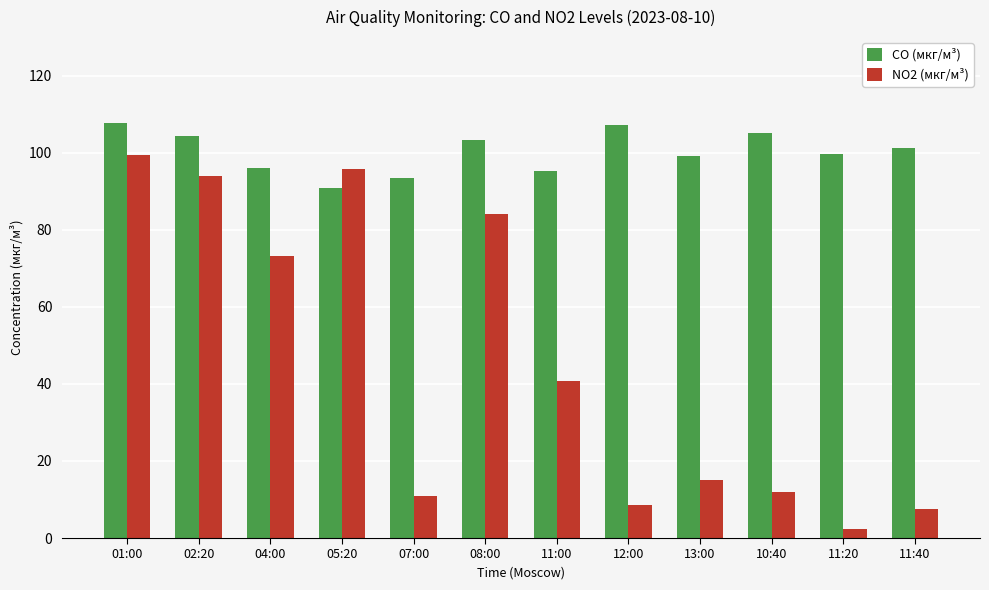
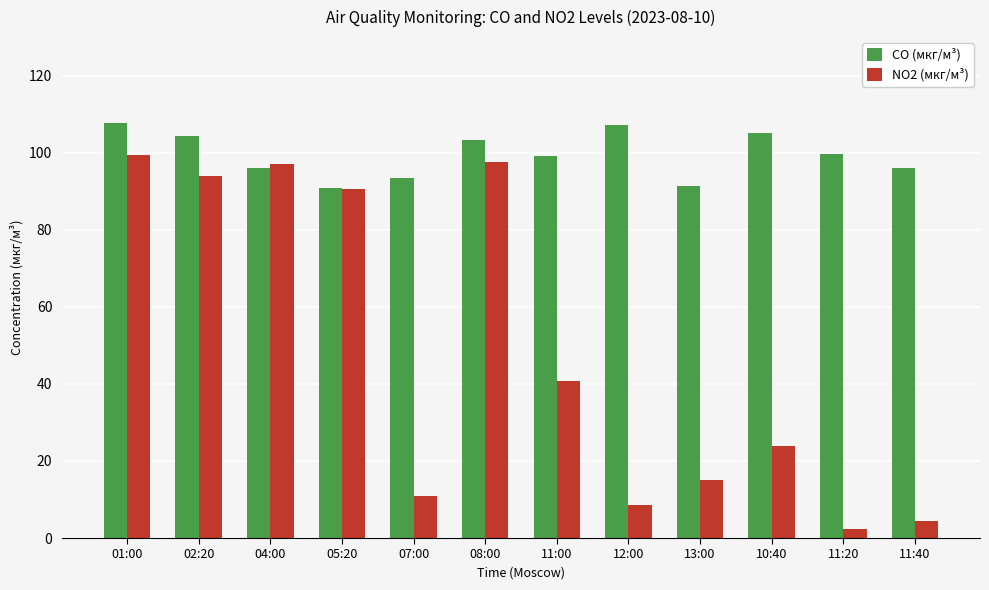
NO2 (мкг/м³), 04:00: 73 -> 97
NO2 (мкг/м³), 05:20: 96 -> 91
NO2 (мкг/м³), 08:00: 84 -> 98
CO (мкг/м³), 11:00: 95 -> 99
CO (мкг/м³), 13:00: 99 -> 91
NO2 (мкг/м³), 10:40: 12 -> 24
CO (мкг/м³), 11:40: 101 -> 96
NO2 (мкг/м³), 11:40: 8 -> 5
